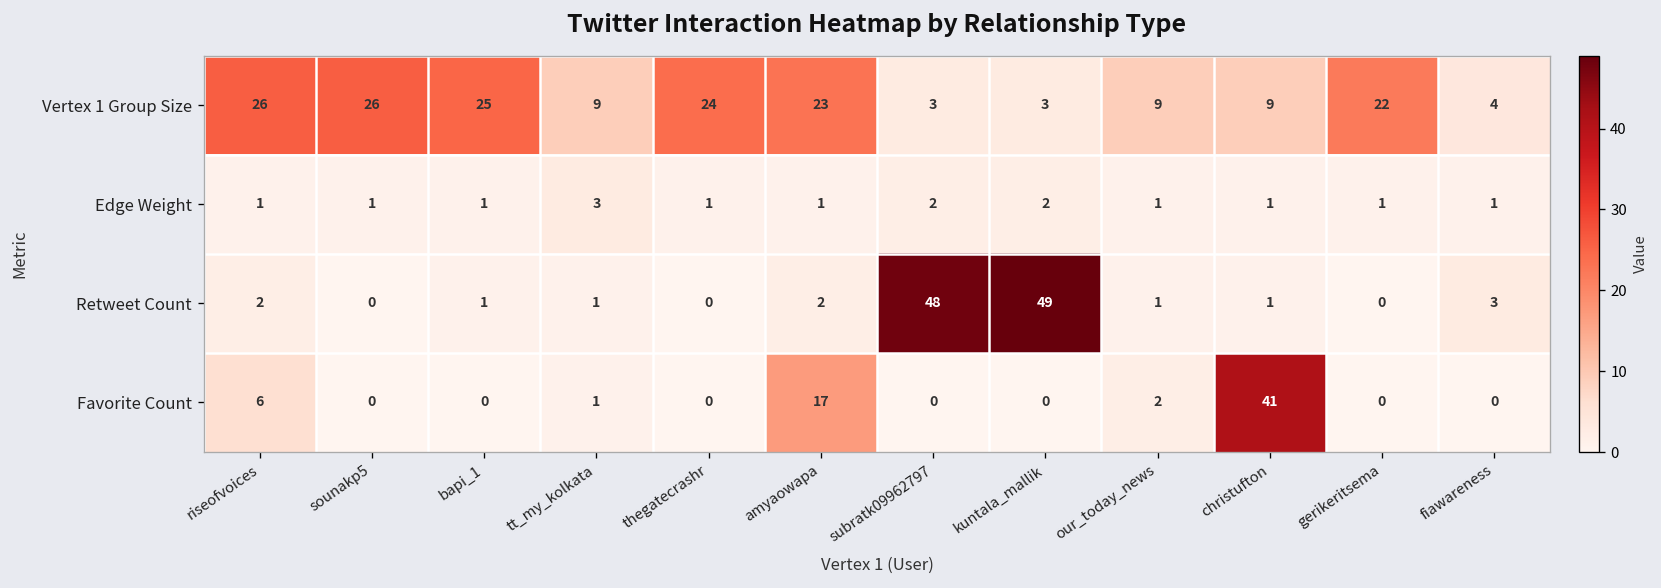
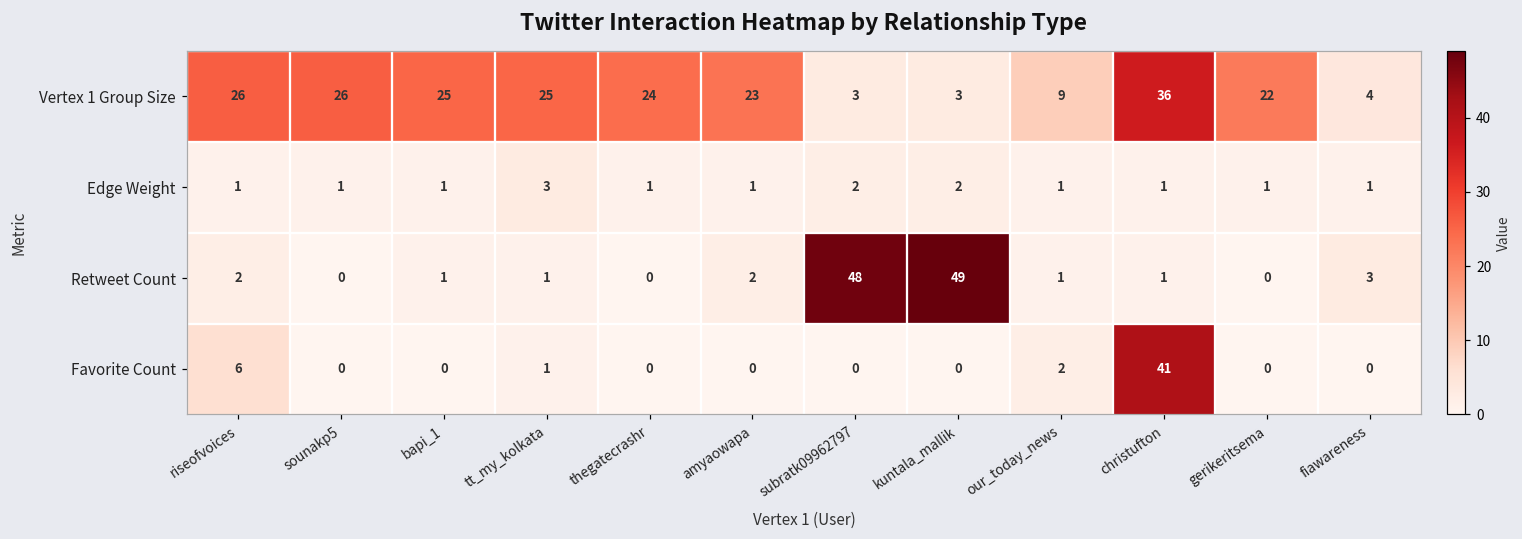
Vertex 1 Group Size, tt_my_kolkata: 9 -> 25
Vertex 1 Group Size, christufton: 9 -> 36
Favorite Count, amyaowapa: 17 -> 0
